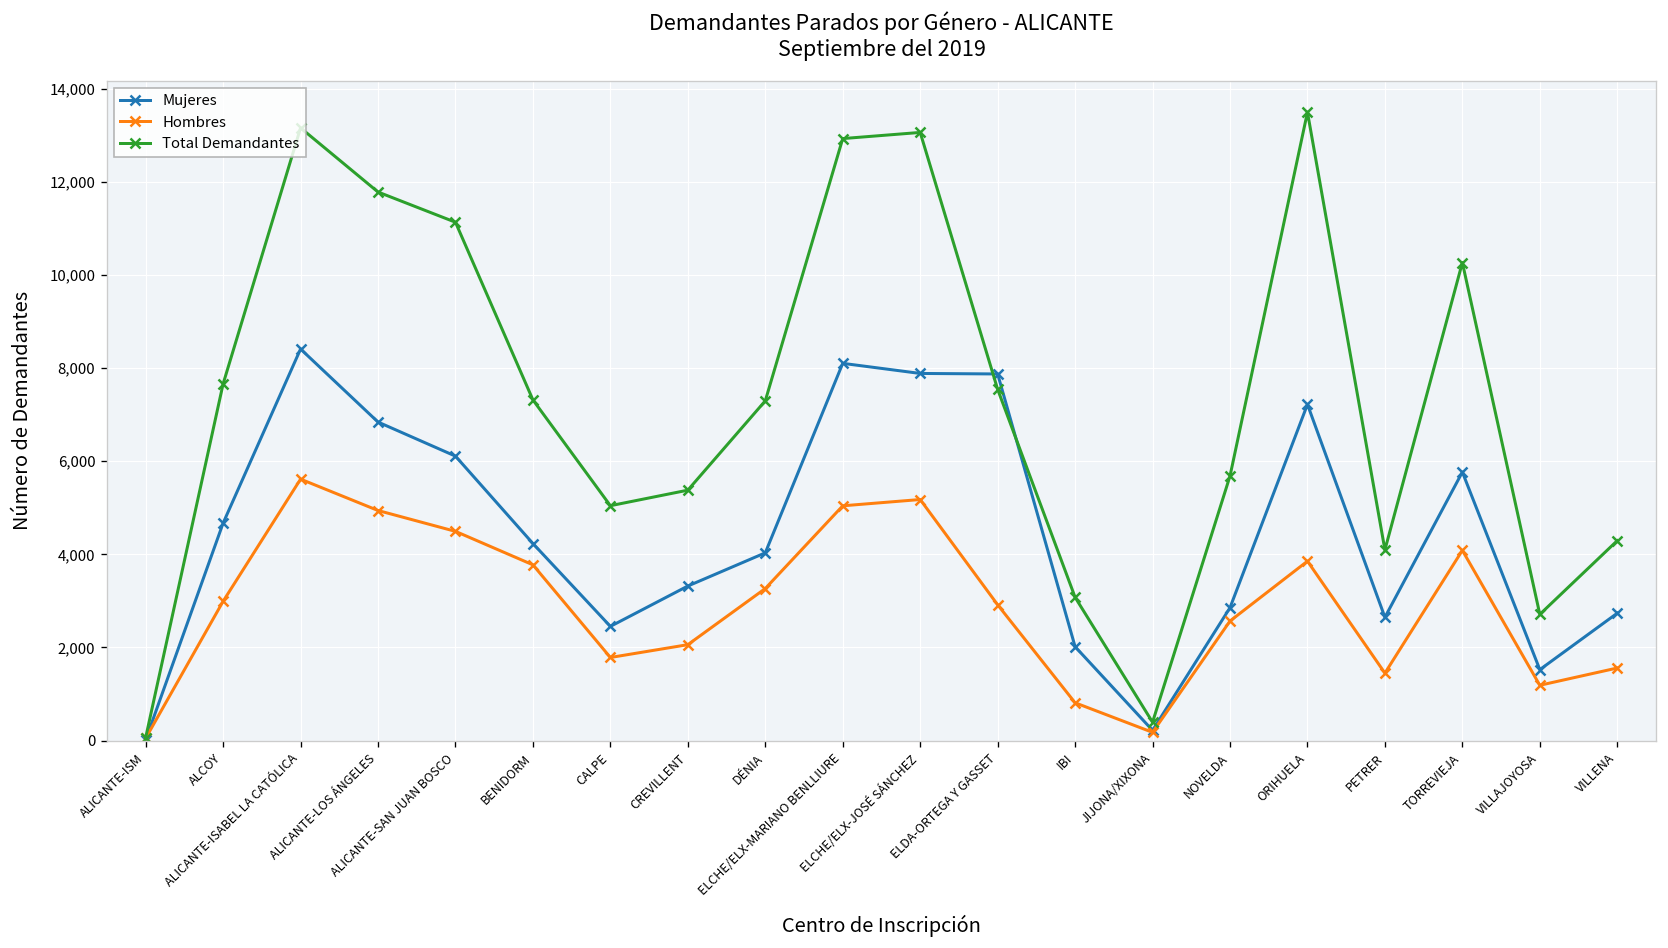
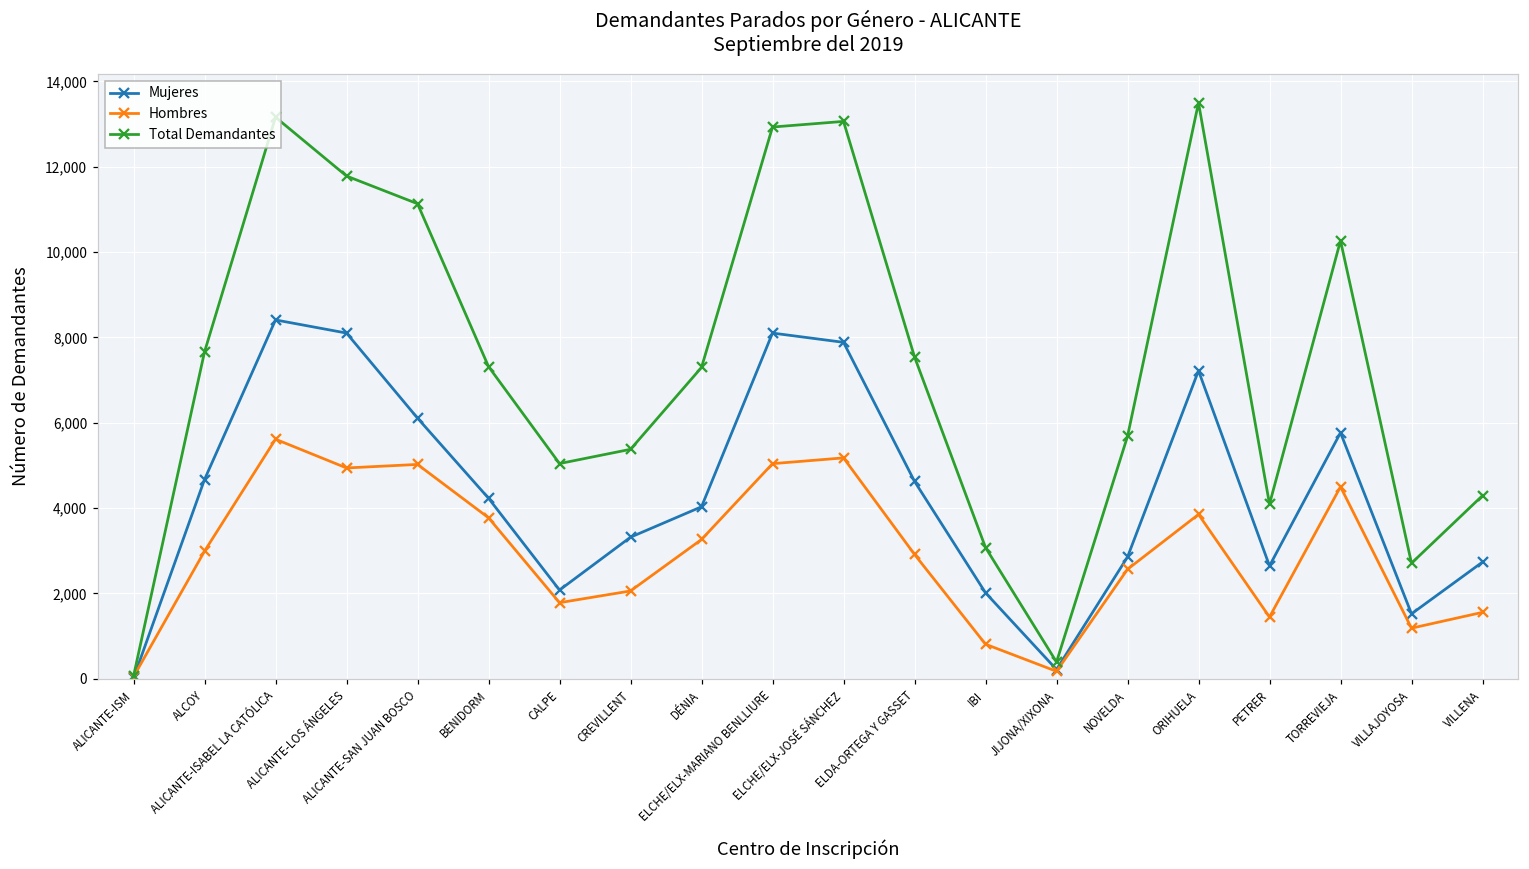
Mujeres, ALICANTE-LOS ÁNGELES: 6,800 -> 8,100
Hombres, ALICANTE-SAN JUAN BOSCO: 4,500 -> 5,000
Mujeres, CALPE: 2,500 -> 2,100
Mujeres, ELDA-ORTEGA Y GASSET: 7,900 -> 4,600
Hombres, TORREVIEJA: 4,100 -> 4,500
